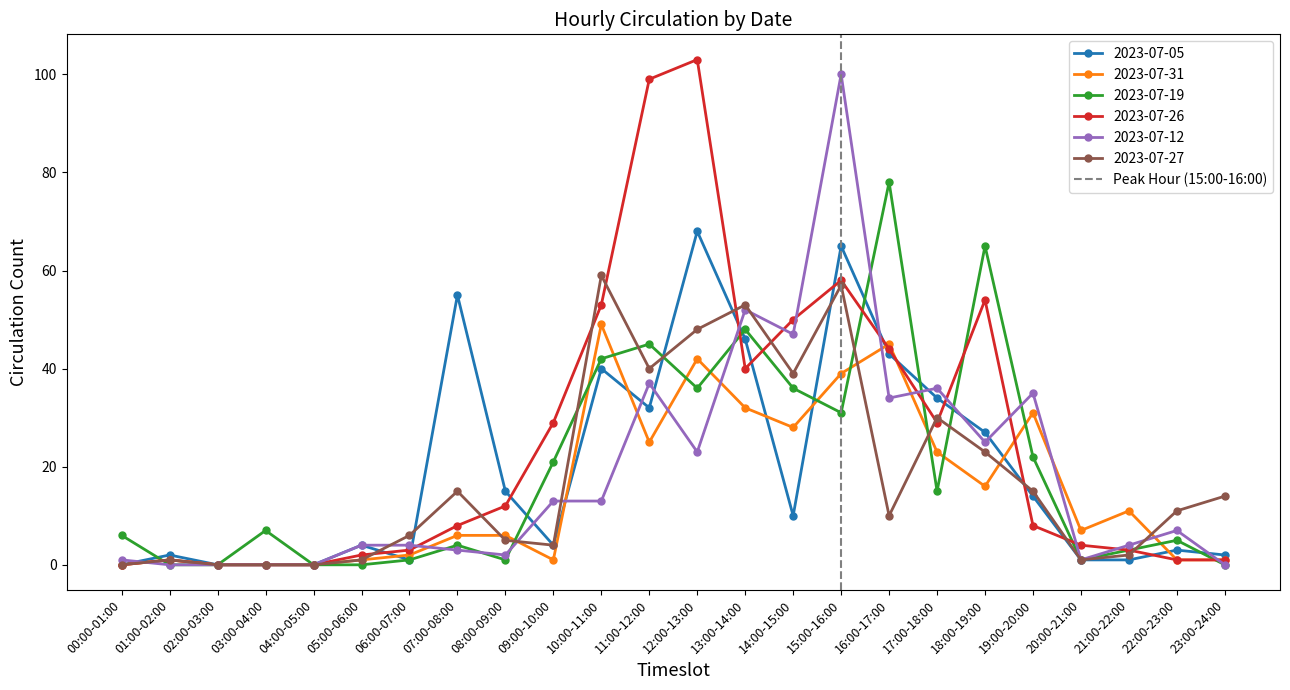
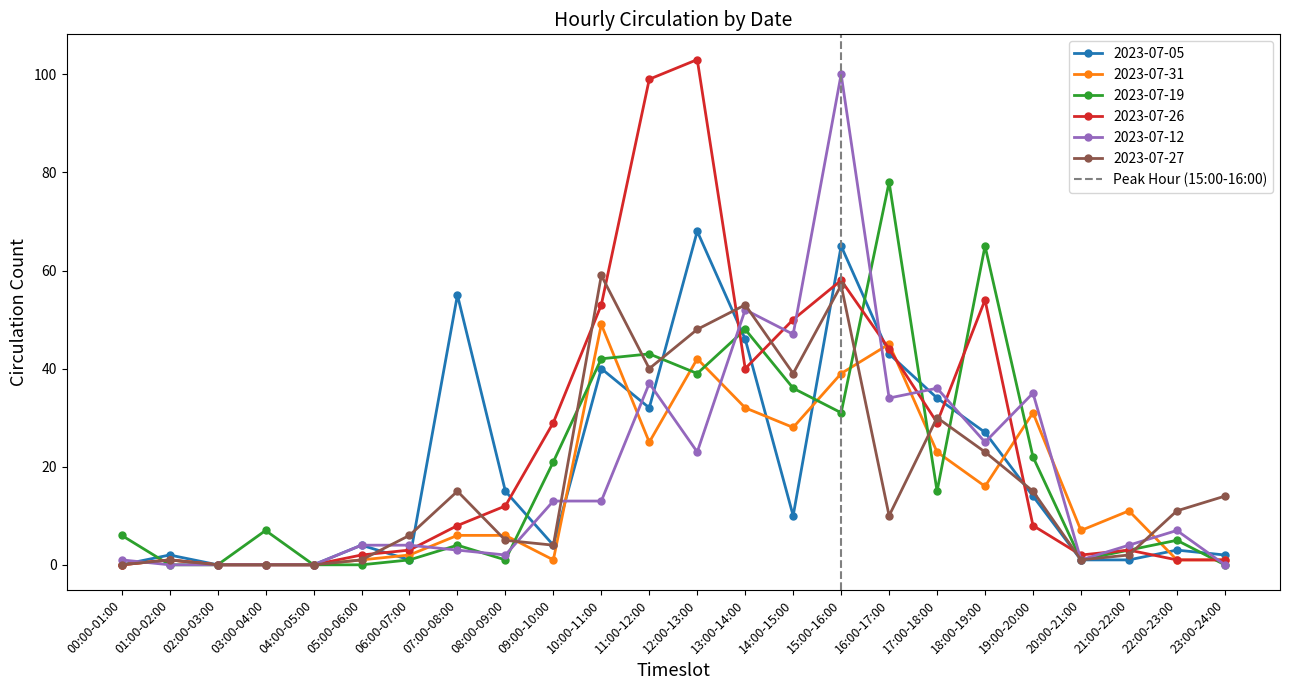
2023-07-19, 11:00-12:00: 45 -> 43
2023-07-19, 12:00-13:00: 36 -> 39
2023-07-26, 20:00-21:00: 4 -> 2
